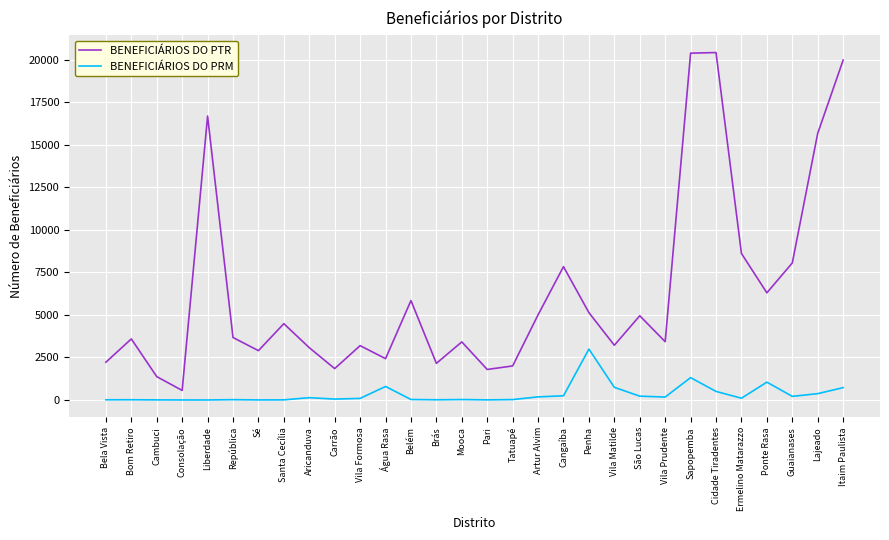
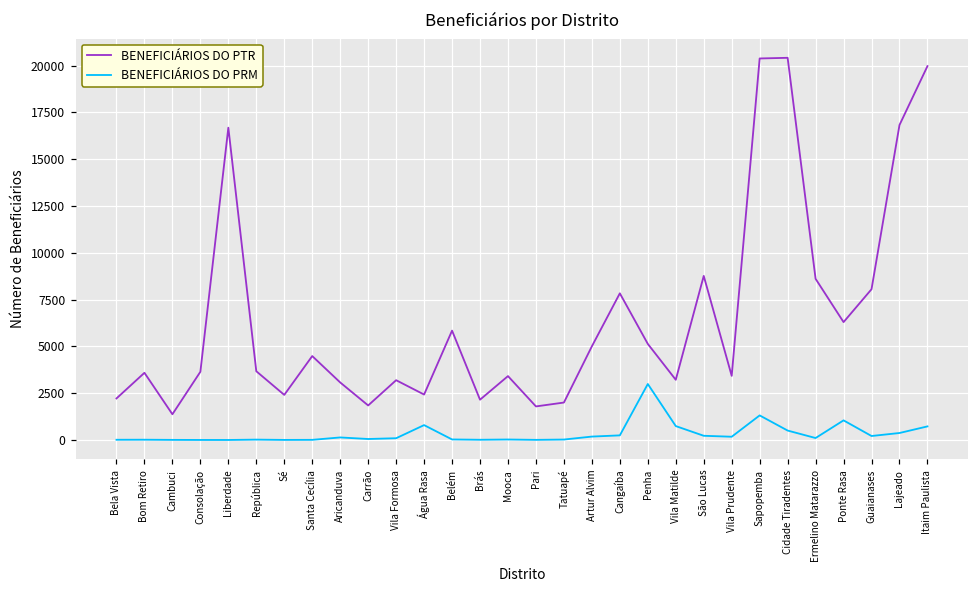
BENEFICIÁRIOS DO PTR, Consolação: 600 -> 3600
BENEFICIÁRIOS DO PTR, Sé: 2900 -> 2400
BENEFICIÁRIOS DO PTR, São Lucas: 5000 -> 8800
BENEFICIÁRIOS DO PTR, Lajeado: 15700 -> 16800
